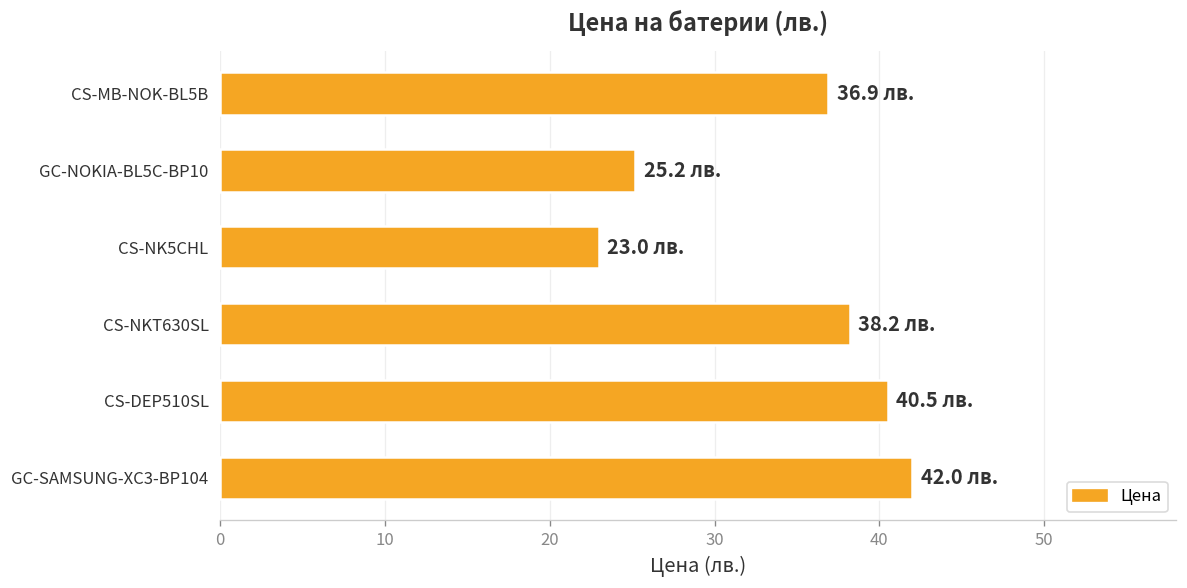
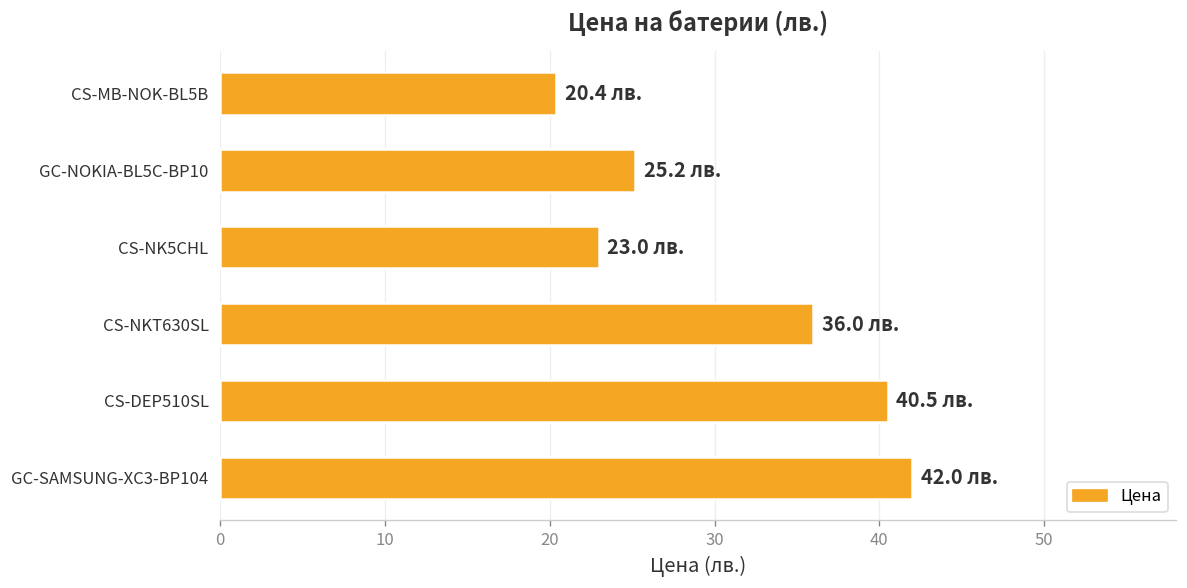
CS-MB-NOK-BL5B: 36.9 -> 20.4
CS-NKT630SL: 38.2 -> 36.0
